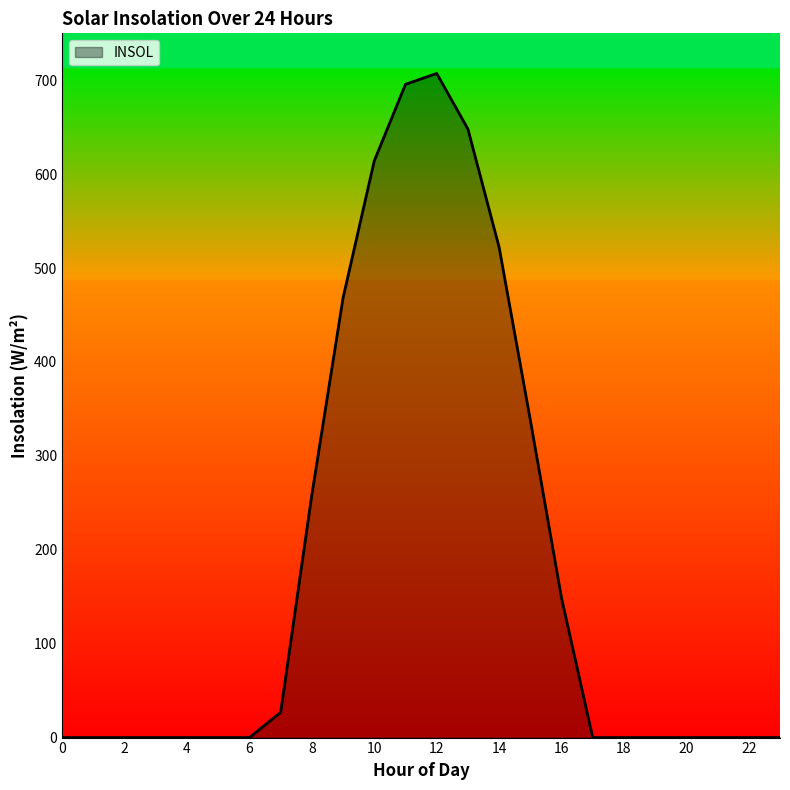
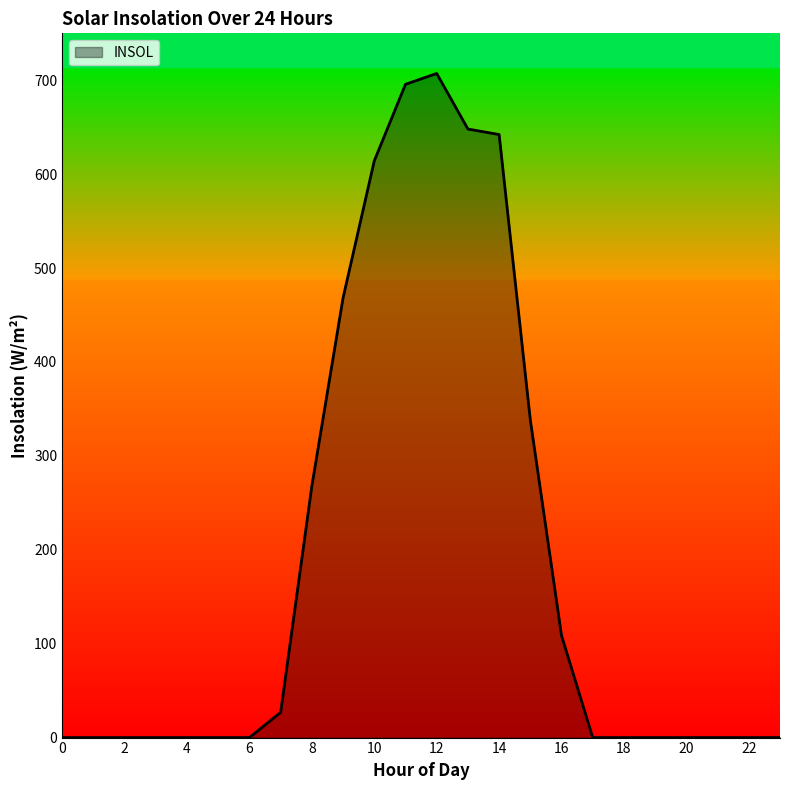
8: 260 -> 270
14: 520 -> 640
16: 150 -> 110
